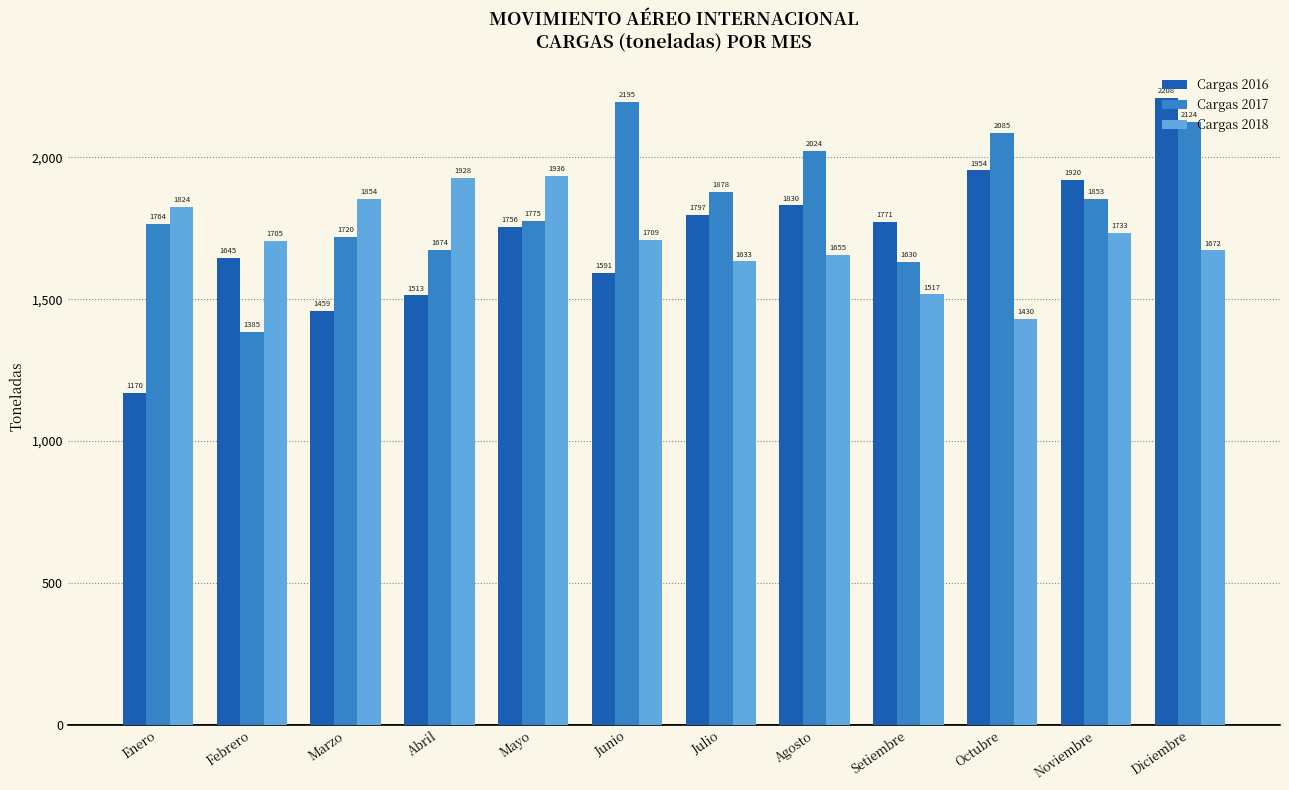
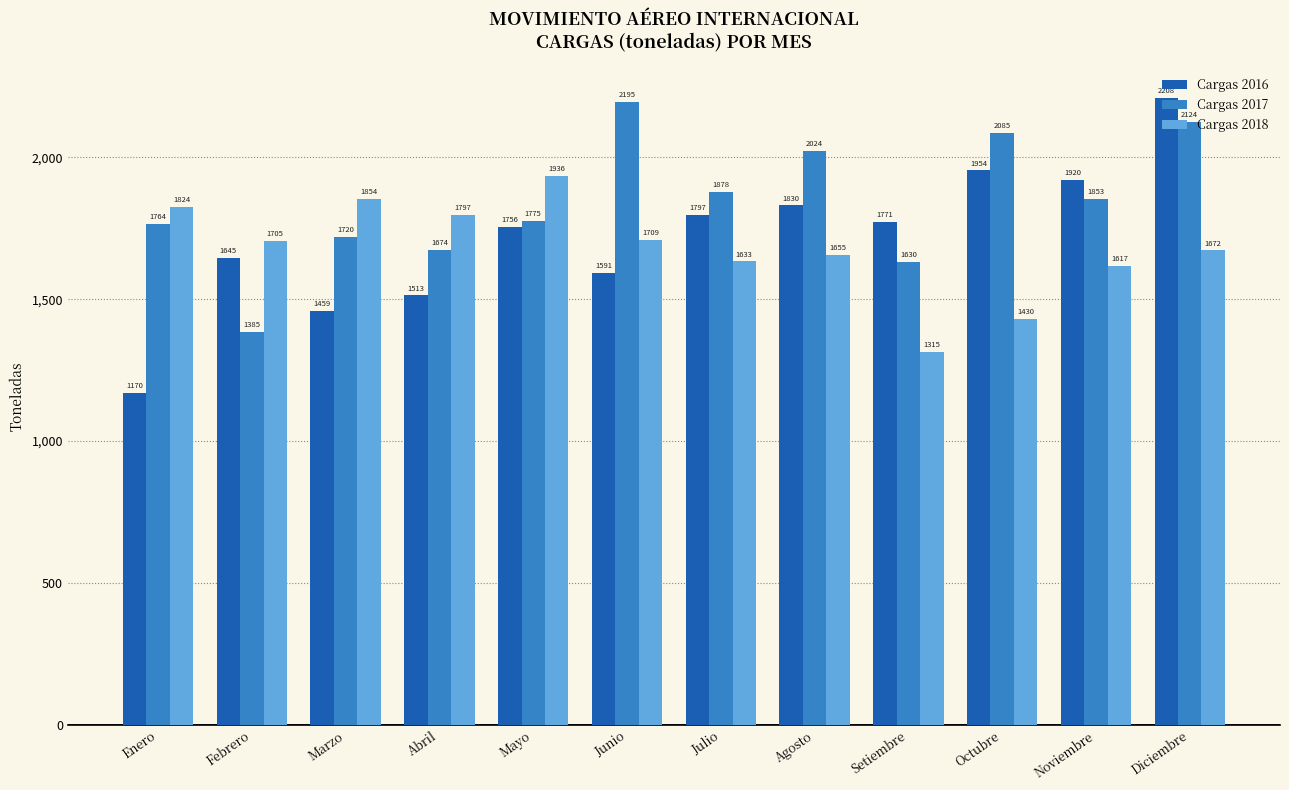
Cargas 2018, Abril: 1928 -> 1797
Cargas 2018, Setiembre: 1517 -> 1315
Cargas 2018, Noviembre: 1733 -> 1617
